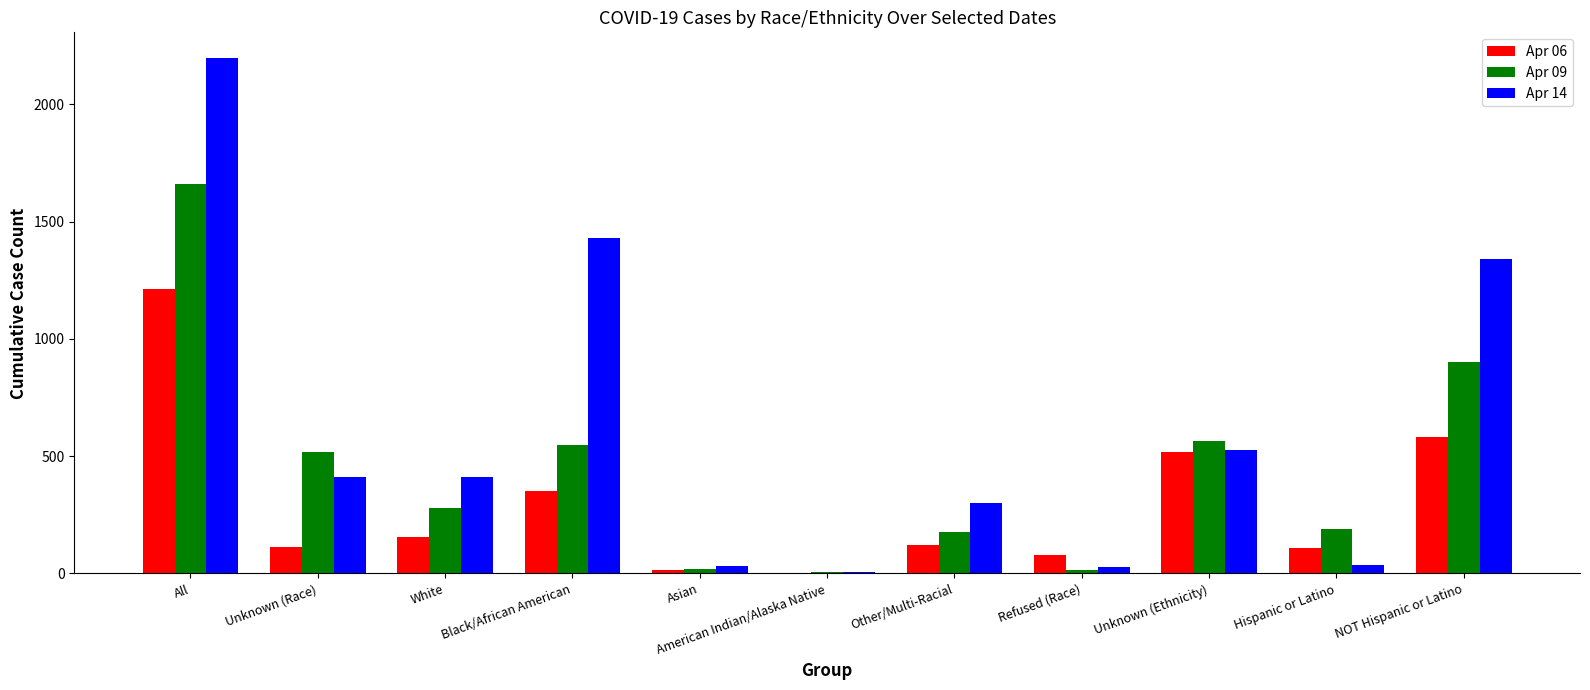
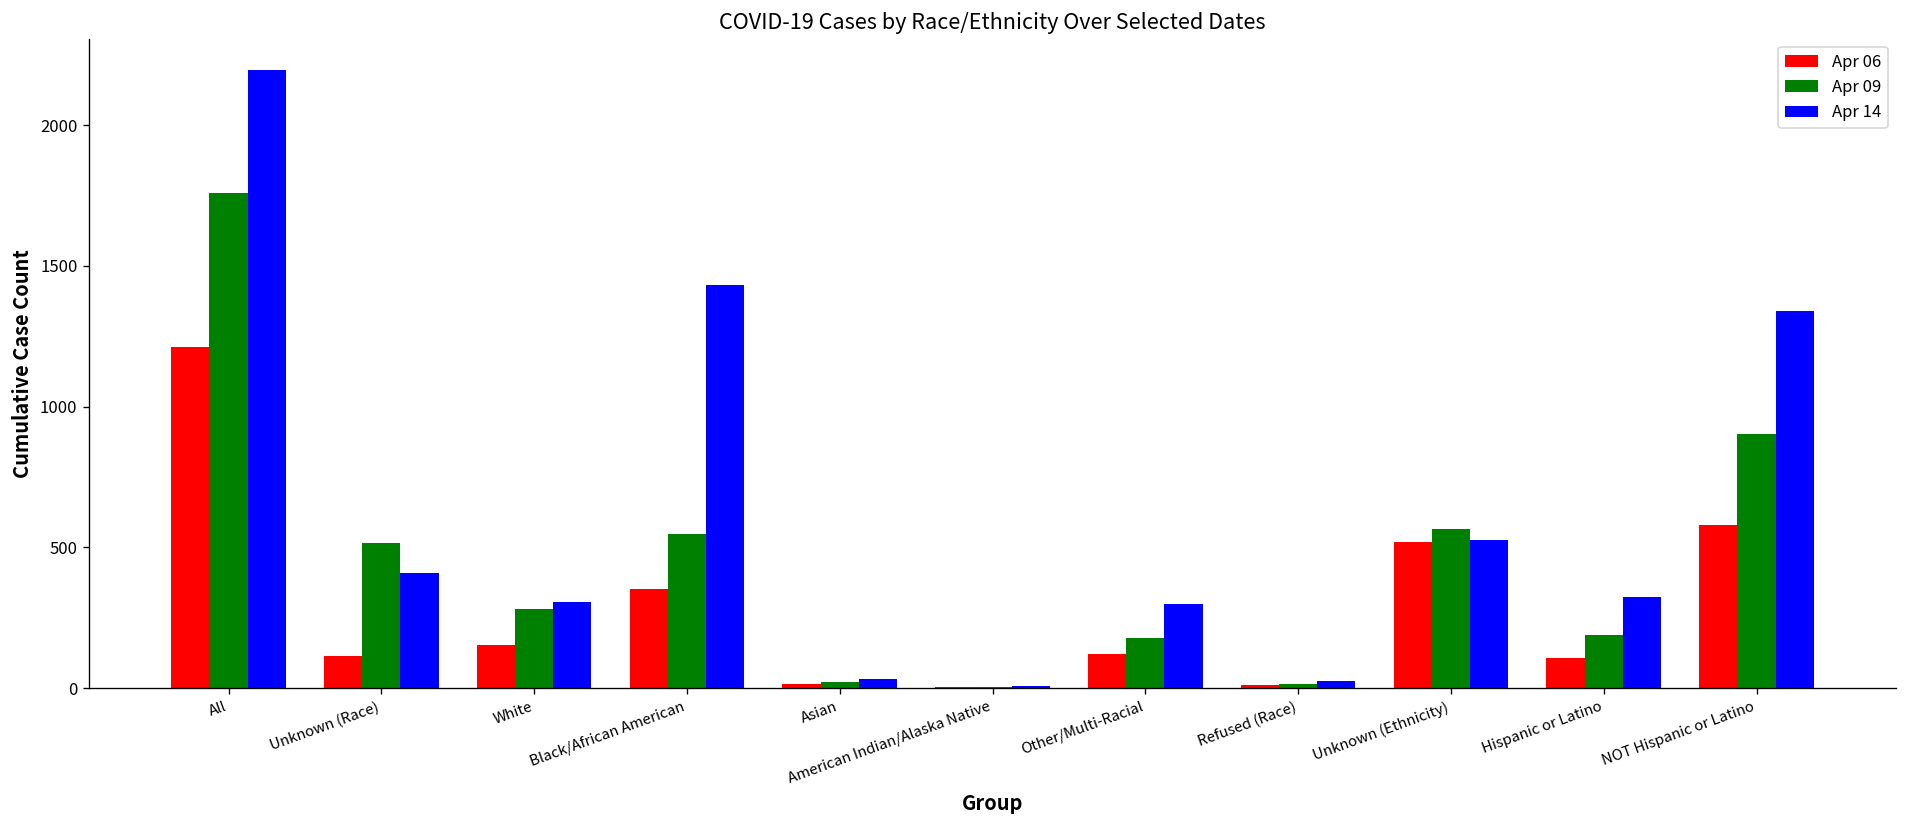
Apr 09, All: 1660 -> 1760
Apr 14, White: 410 -> 310
Apr 06, Refused (Race): 80 -> 10
Apr 14, Hispanic or Latino: 40 -> 320
